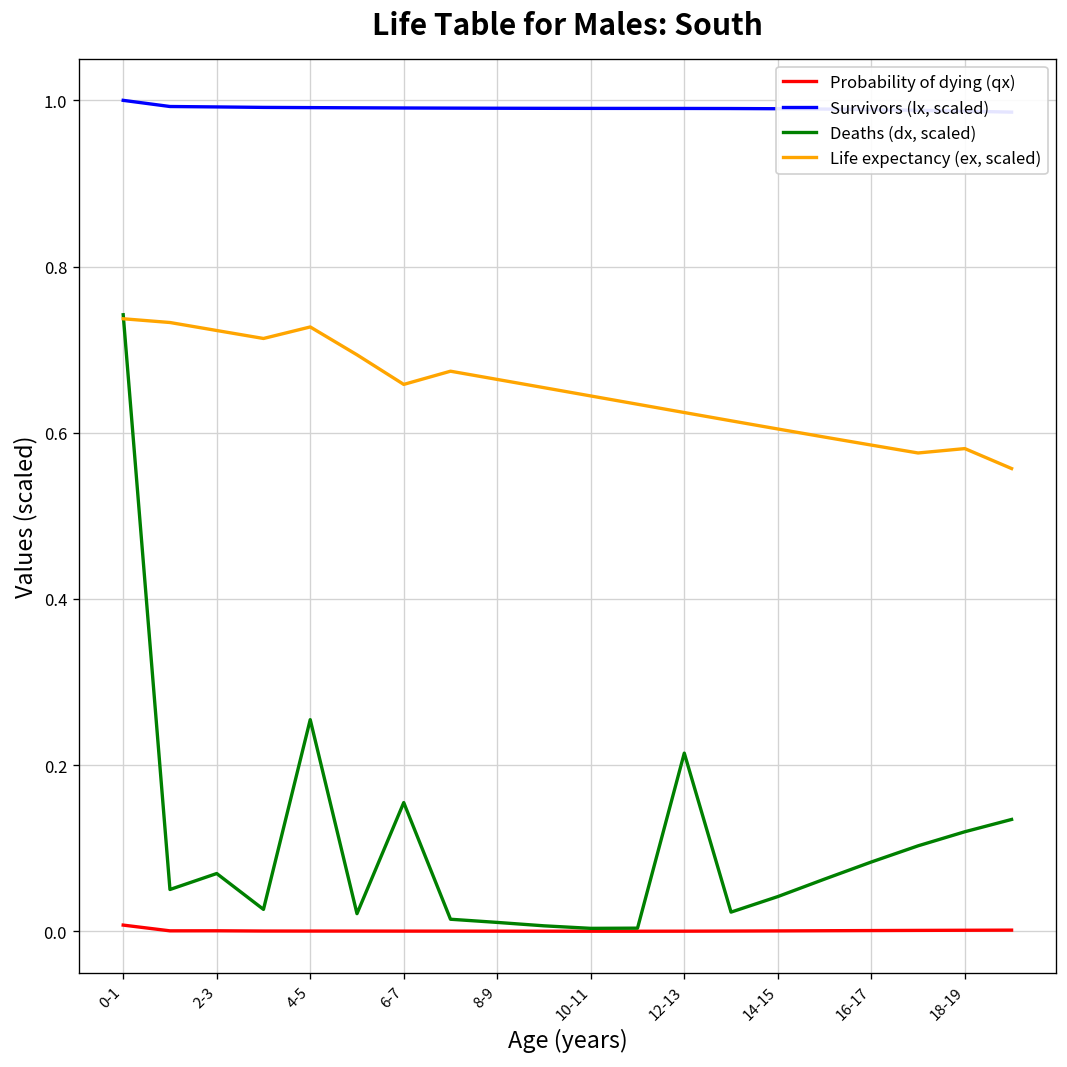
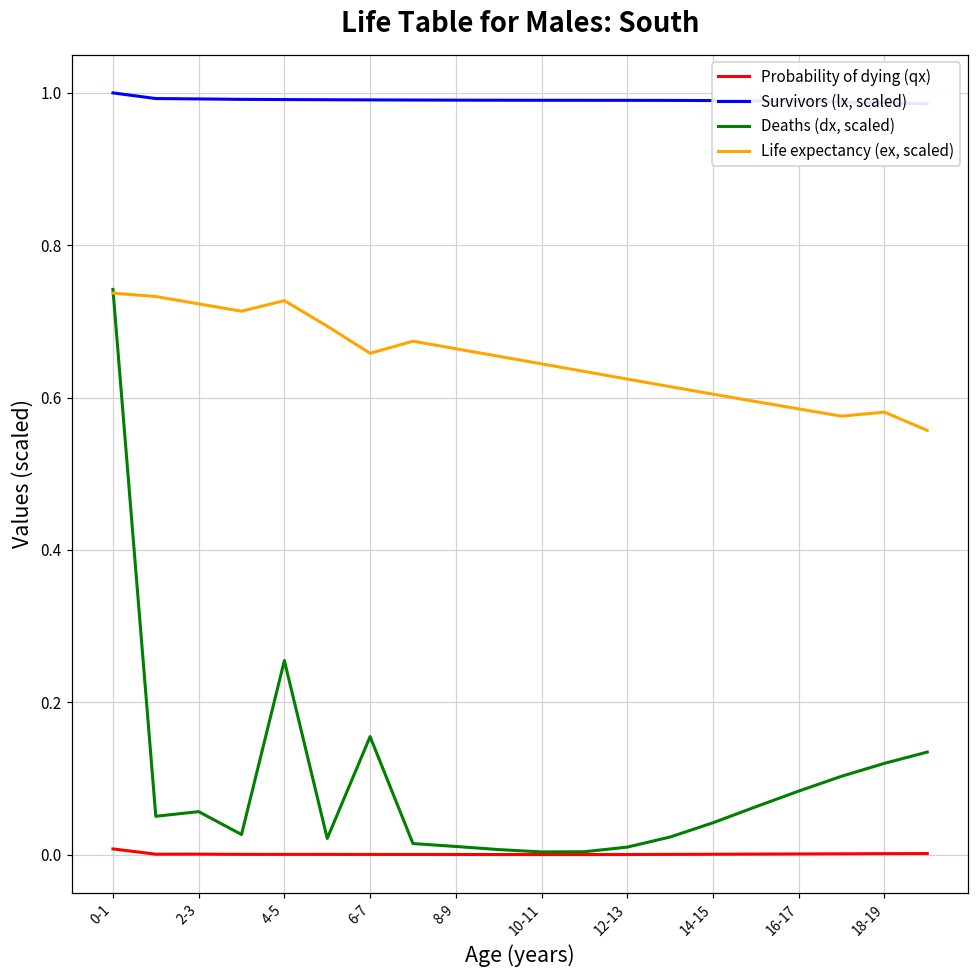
Deaths (dx, scaled), 2-3: 0.07 -> 0.06
Deaths (dx, scaled), 12-13: 0.21 -> 0.01
